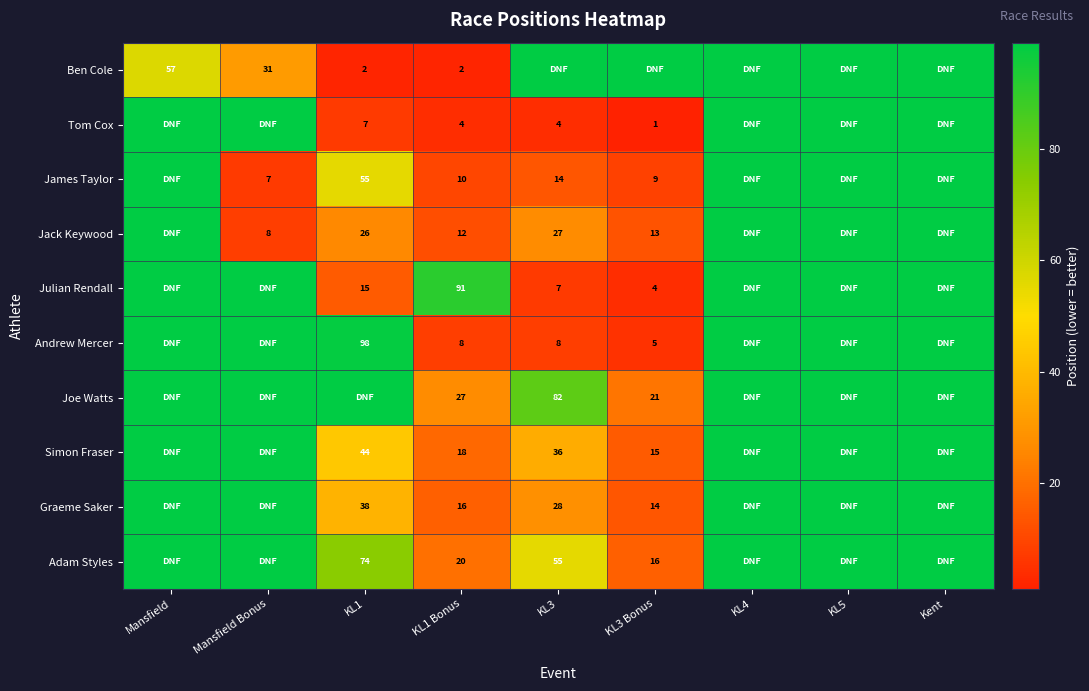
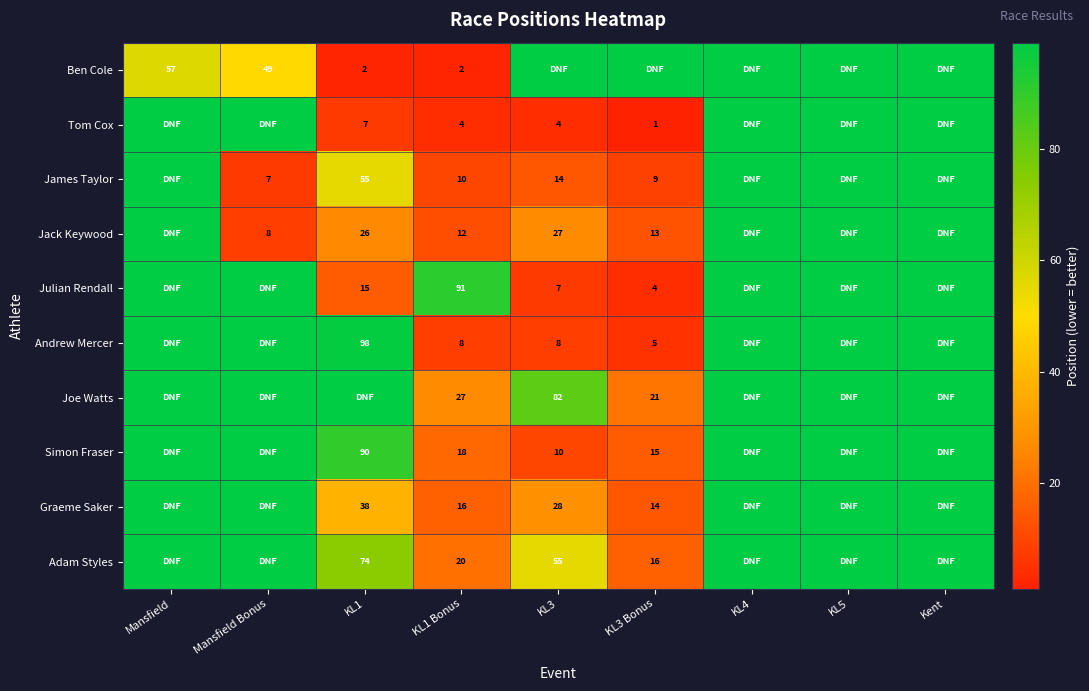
Ben Cole, Mansfield Bonus: 31 -> 49
Simon Fraser, KL1: 44 -> 90
Simon Fraser, KL3: 36 -> 10
